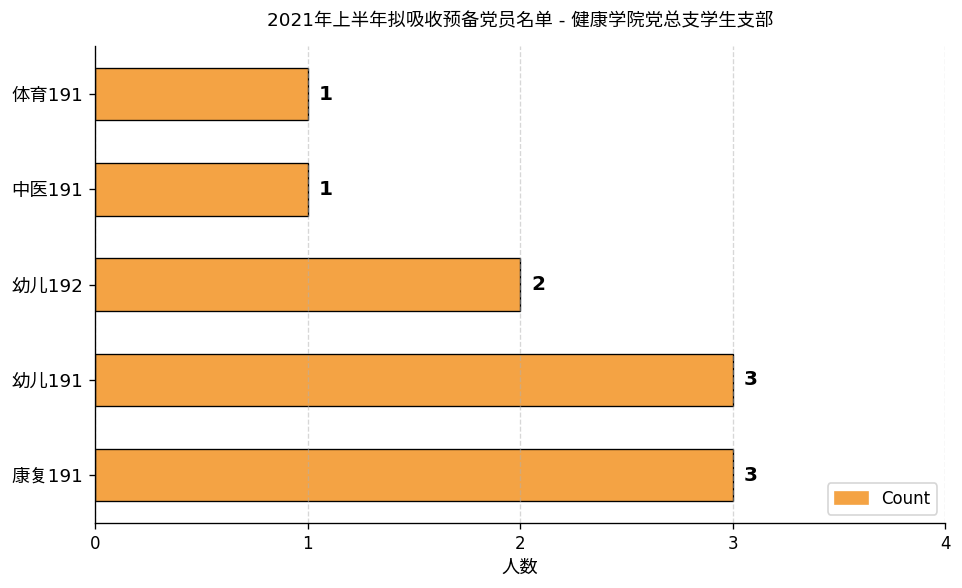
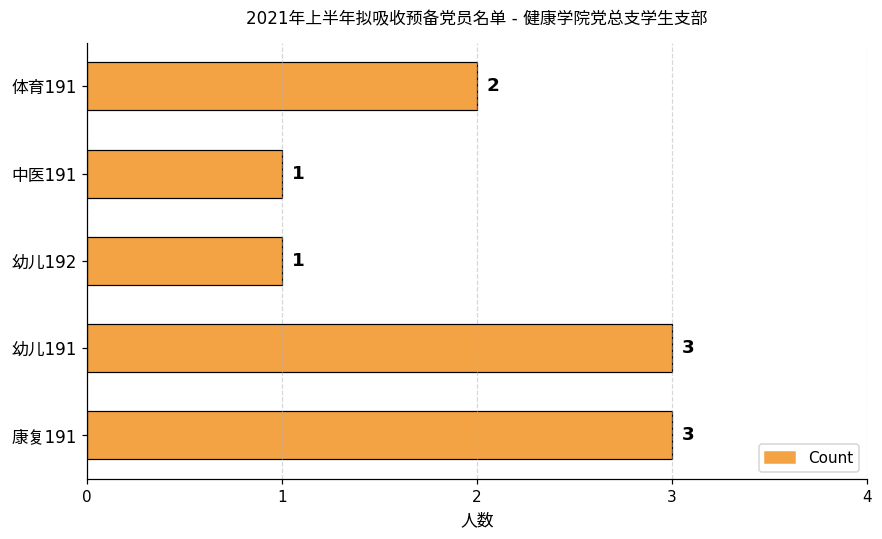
体育191: 1 -> 2
幼儿192: 2 -> 1
